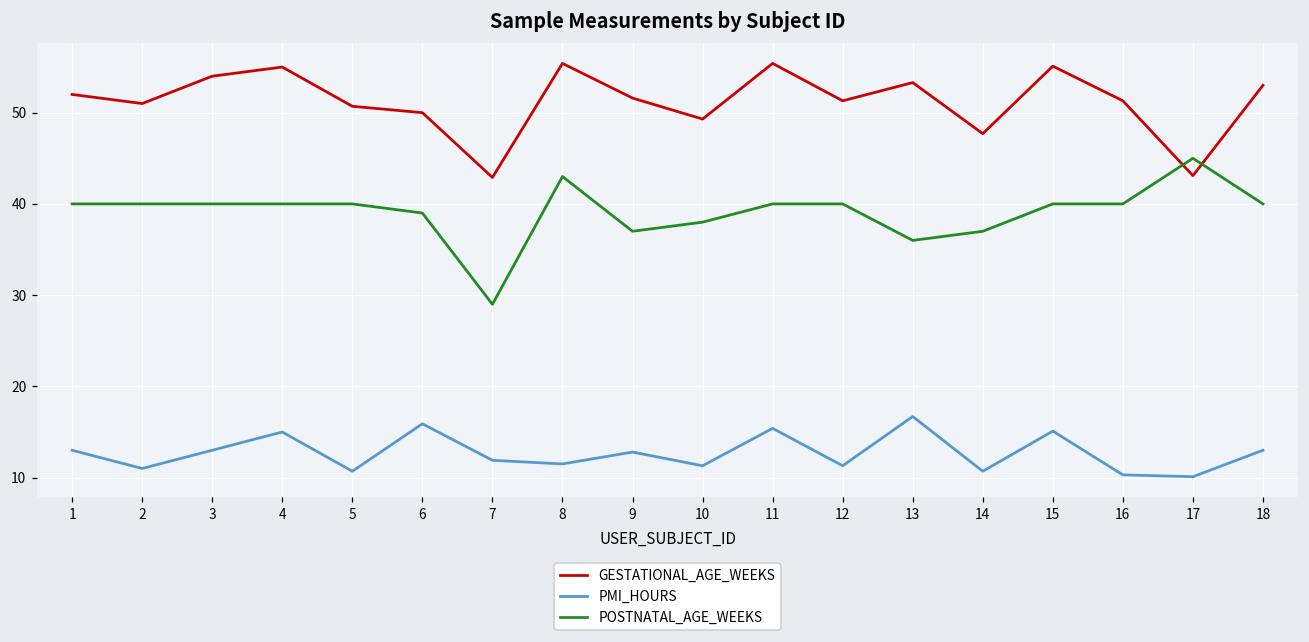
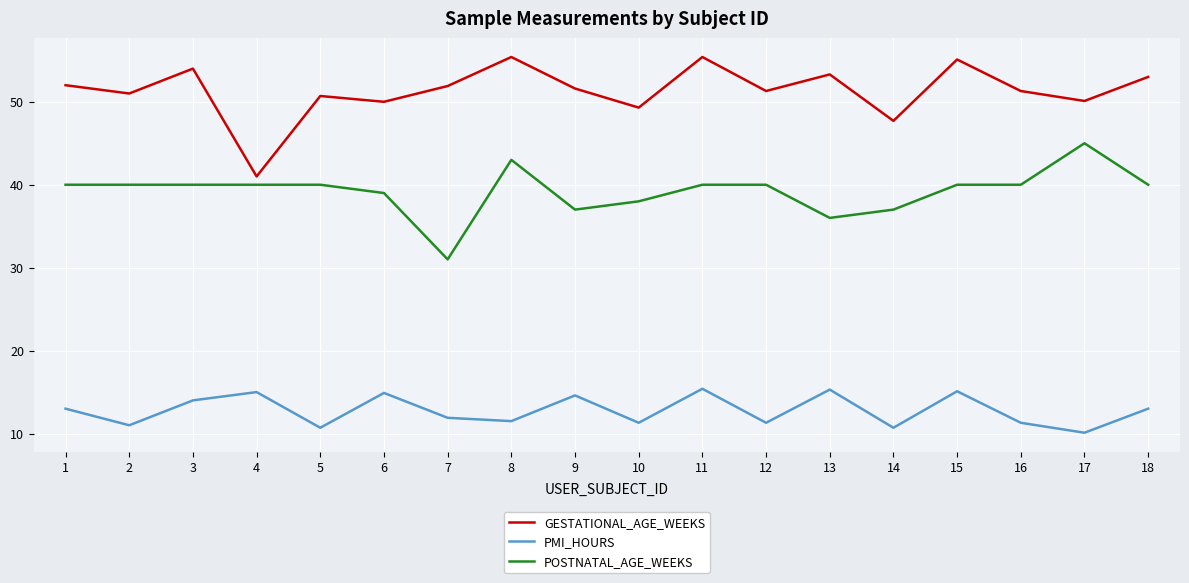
PMI_HOURS, 3: 13 -> 14
GESTATIONAL_AGE_WEEKS, 4: 55 -> 41
PMI_HOURS, 6: 16 -> 15
GESTATIONAL_AGE_WEEKS, 7: 43 -> 52
POSTNATAL_AGE_WEEKS, 7: 29 -> 31
PMI_HOURS, 9: 13 -> 15
PMI_HOURS, 13: 17 -> 15
PMI_HOURS, 16: 10 -> 11
GESTATIONAL_AGE_WEEKS, 17: 43 -> 50
